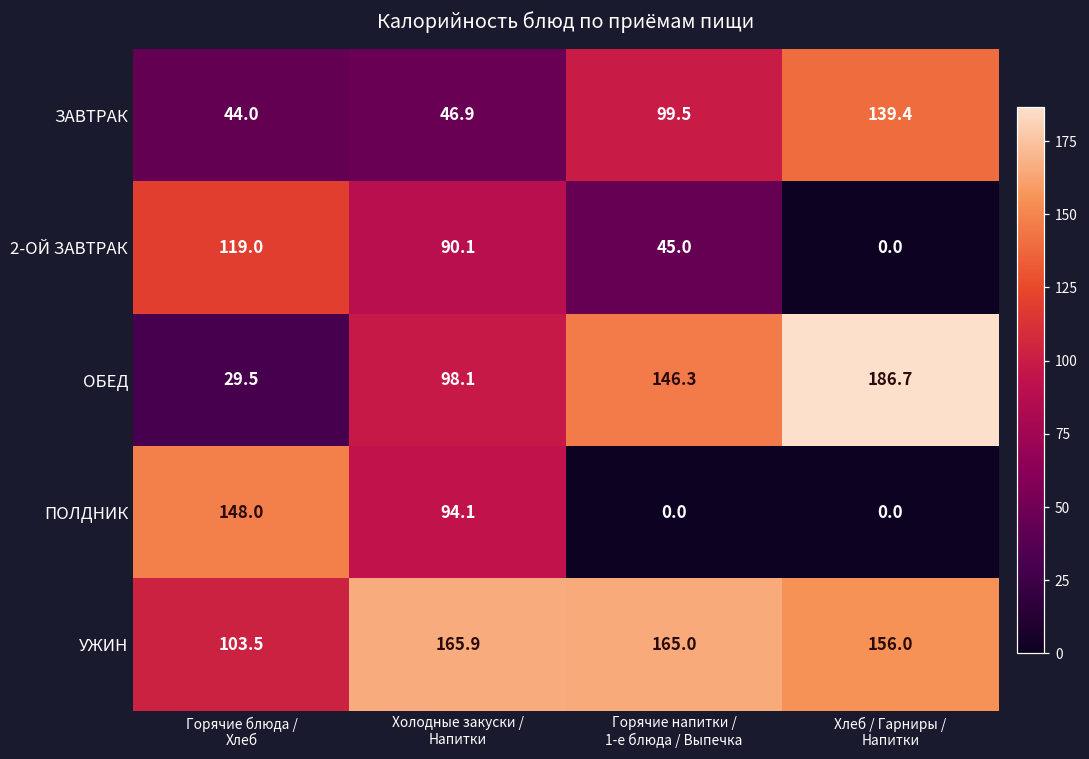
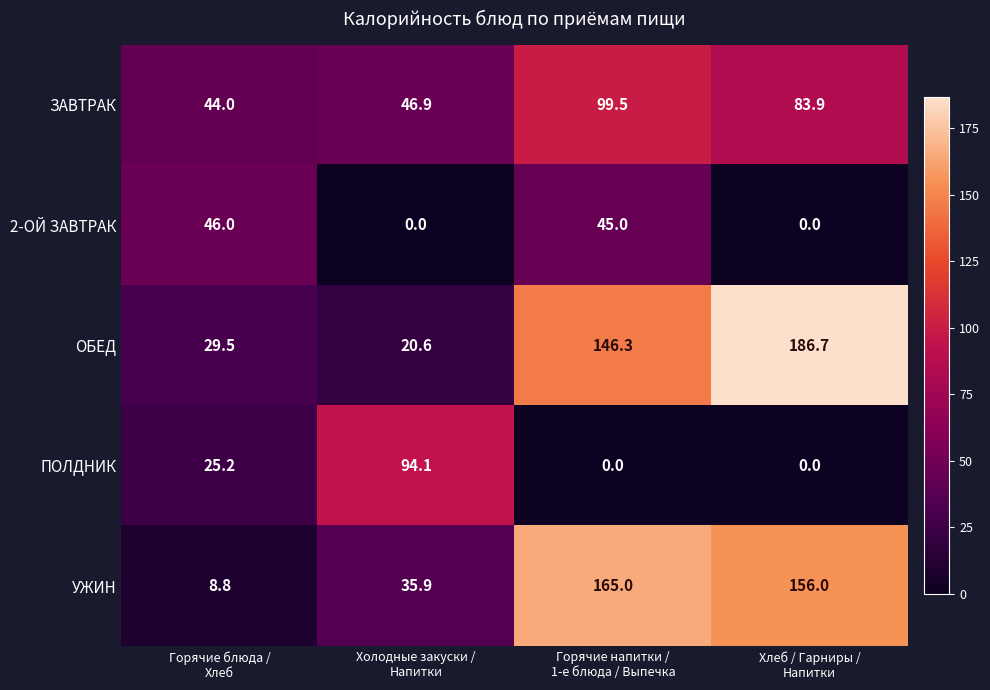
ЗАВТРАК, Хлеб / Гарниры / Напитки: 139.4 -> 83.9
2-ОЙ ЗАВТРАК, Горячие блюда / Хлеб: 119.0 -> 46.0
2-ОЙ ЗАВТРАК, Холодные закуски / Напитки: 90.1 -> 0.0
ОБЕД, Холодные закуски / Напитки: 98.1 -> 20.6
ПОЛДНИК, Горячие блюда / Хлеб: 148.0 -> 25.2
УЖИН, Горячие блюда / Хлеб: 103.5 -> 8.8
УЖИН, Холодные закуски / Напитки: 165.9 -> 35.9
